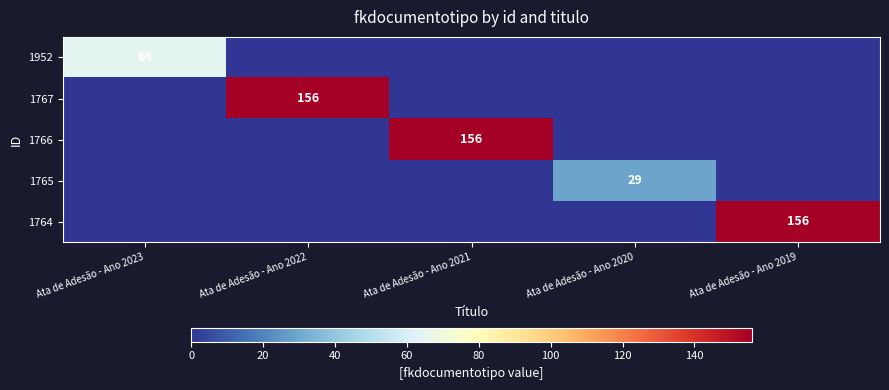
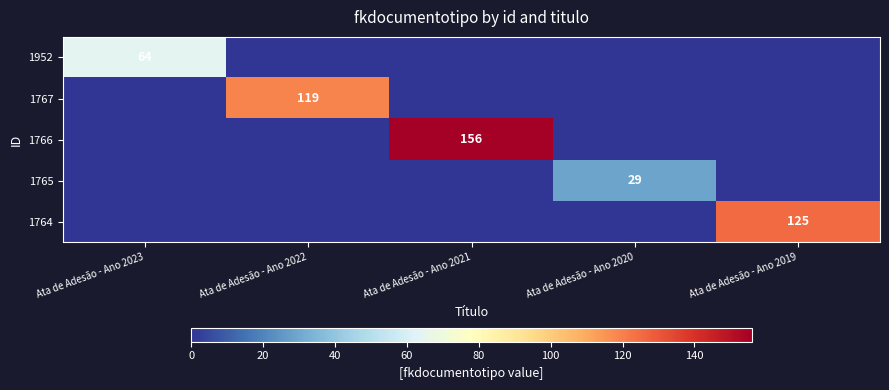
1767, Ata de Adesão - Ano 2022: 156 -> 119
1764, Ata de Adesão - Ano 2019: 156 -> 125
